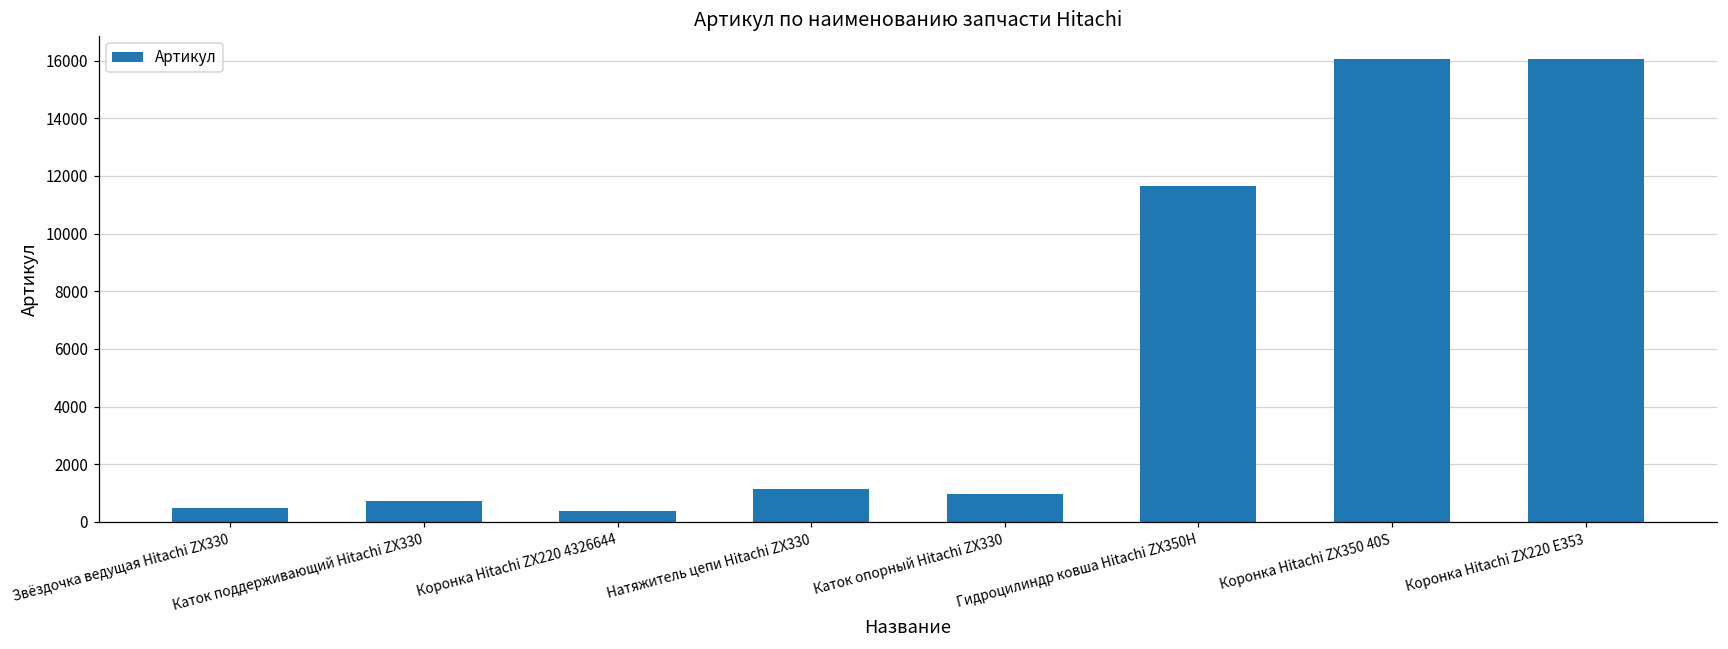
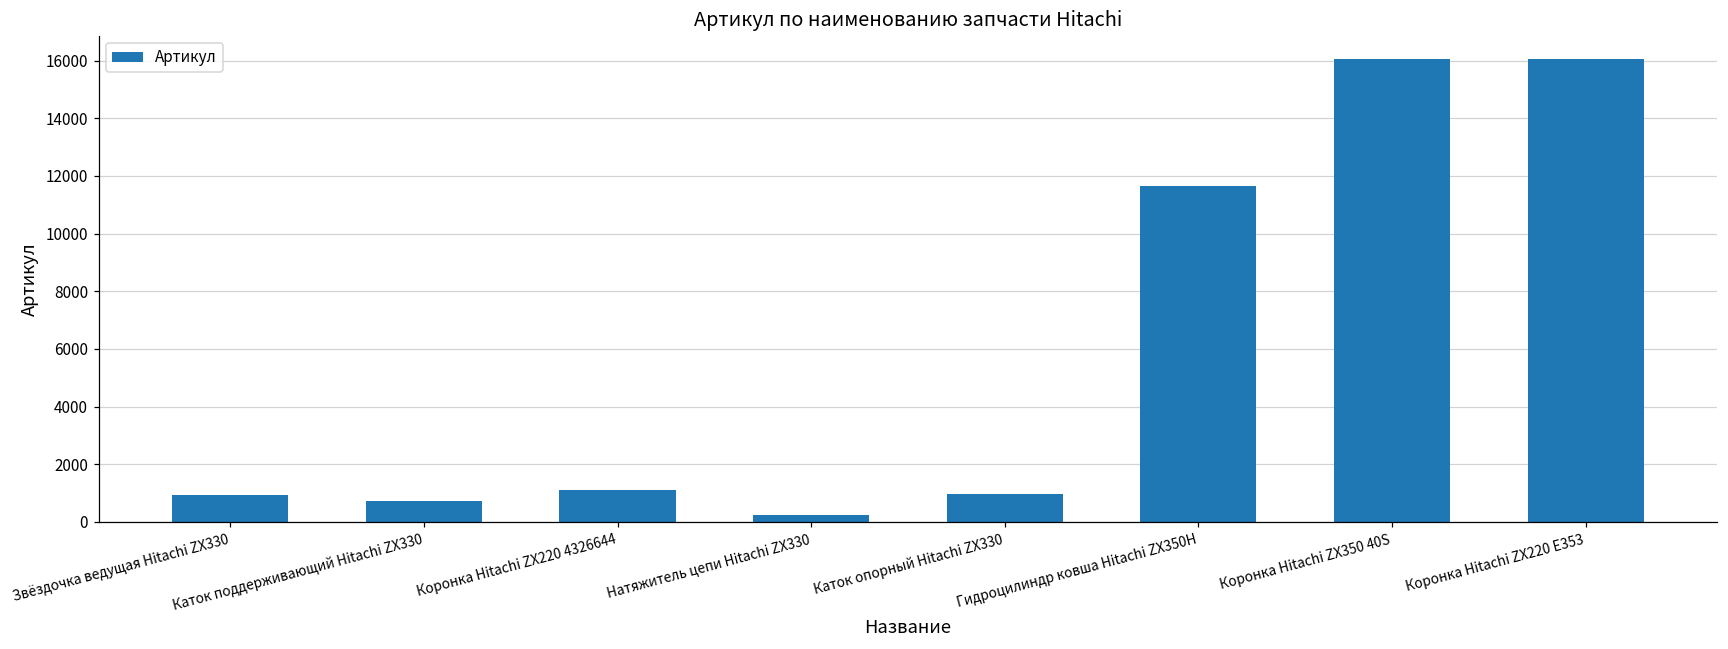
Звёздочка ведущая Hitachi ZX330: 500 -> 900
Коронка Hitachi ZX220 4326644: 400 -> 1100
Натяжитель цепи Hitachi ZX330: 1200 -> 200
